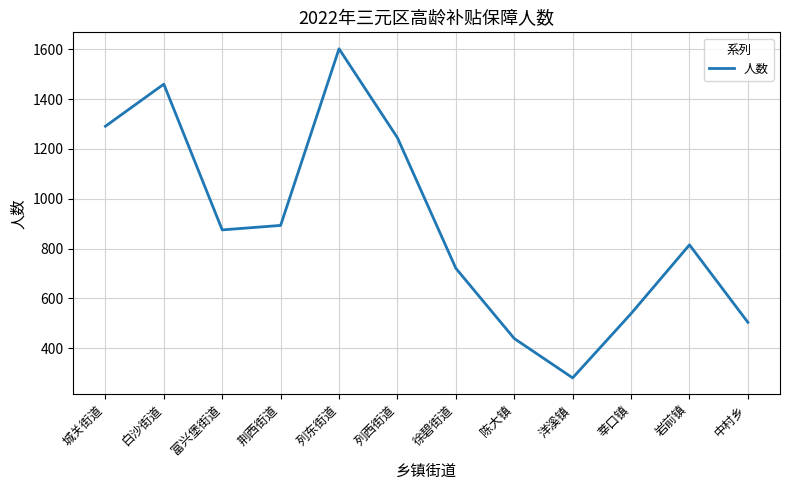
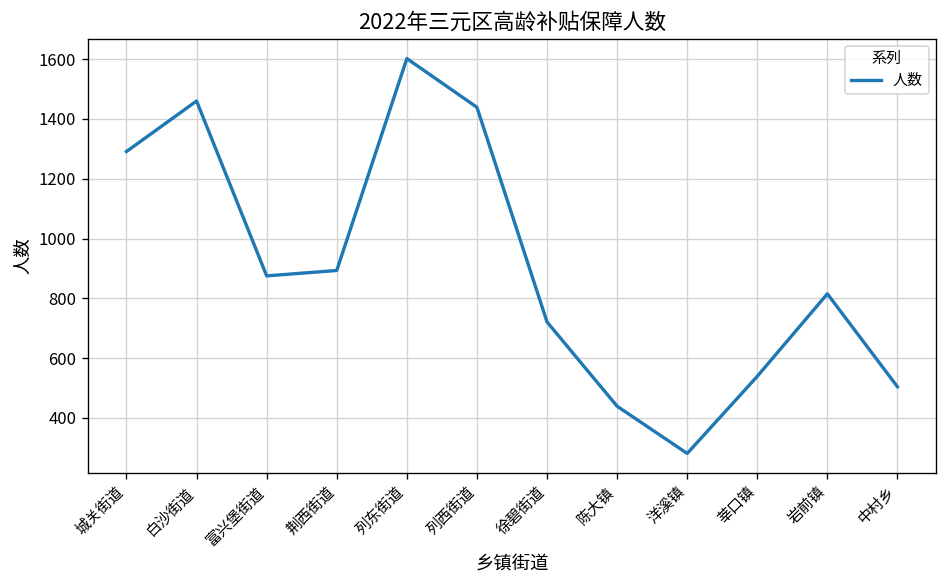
列西街道: 1250 -> 1440
